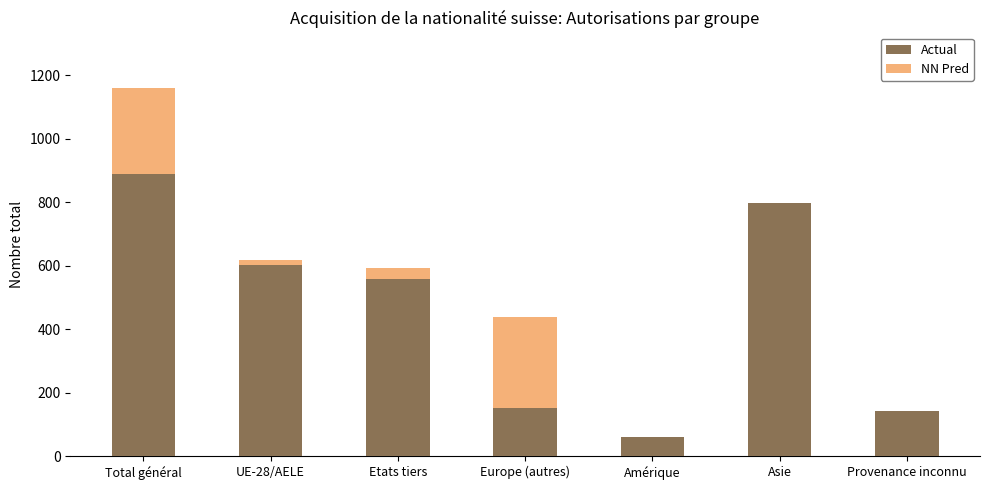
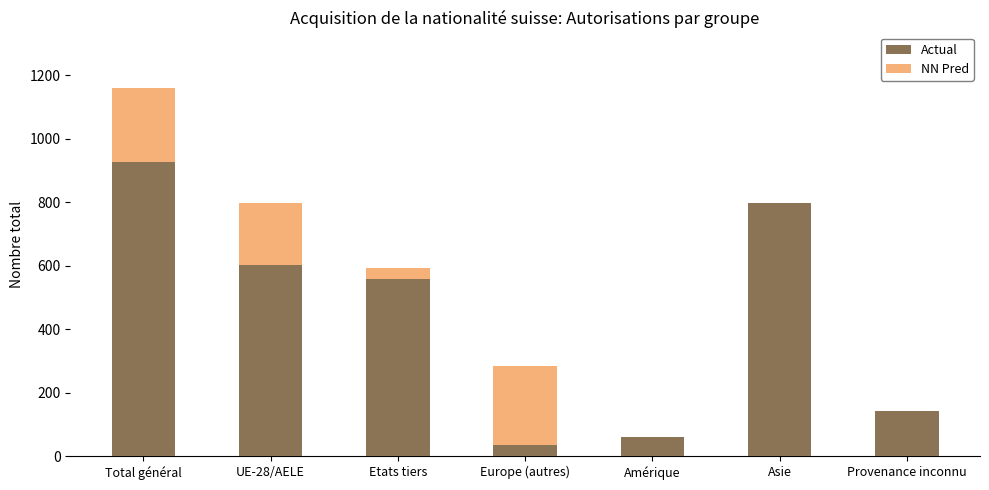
Actual, Total général: 890 -> 930
NN Pred, UE-28/AELE: 620 -> 800
Actual, Europe (autres): 150 -> 40
NN Pred, Europe (autres): 440 -> 280
